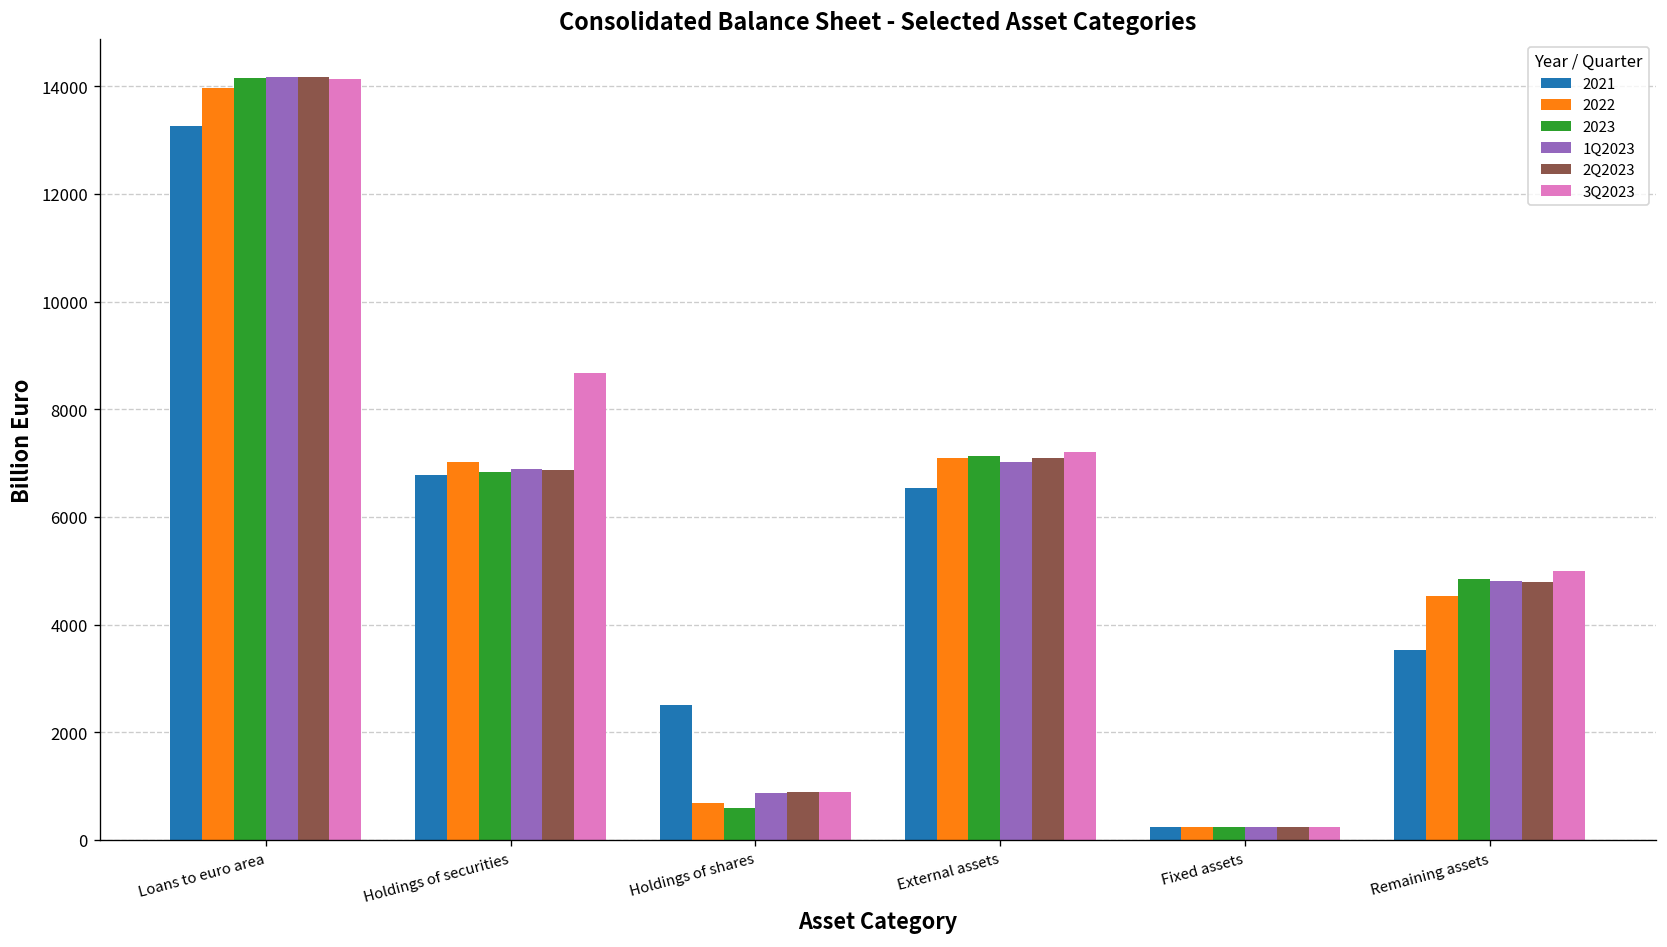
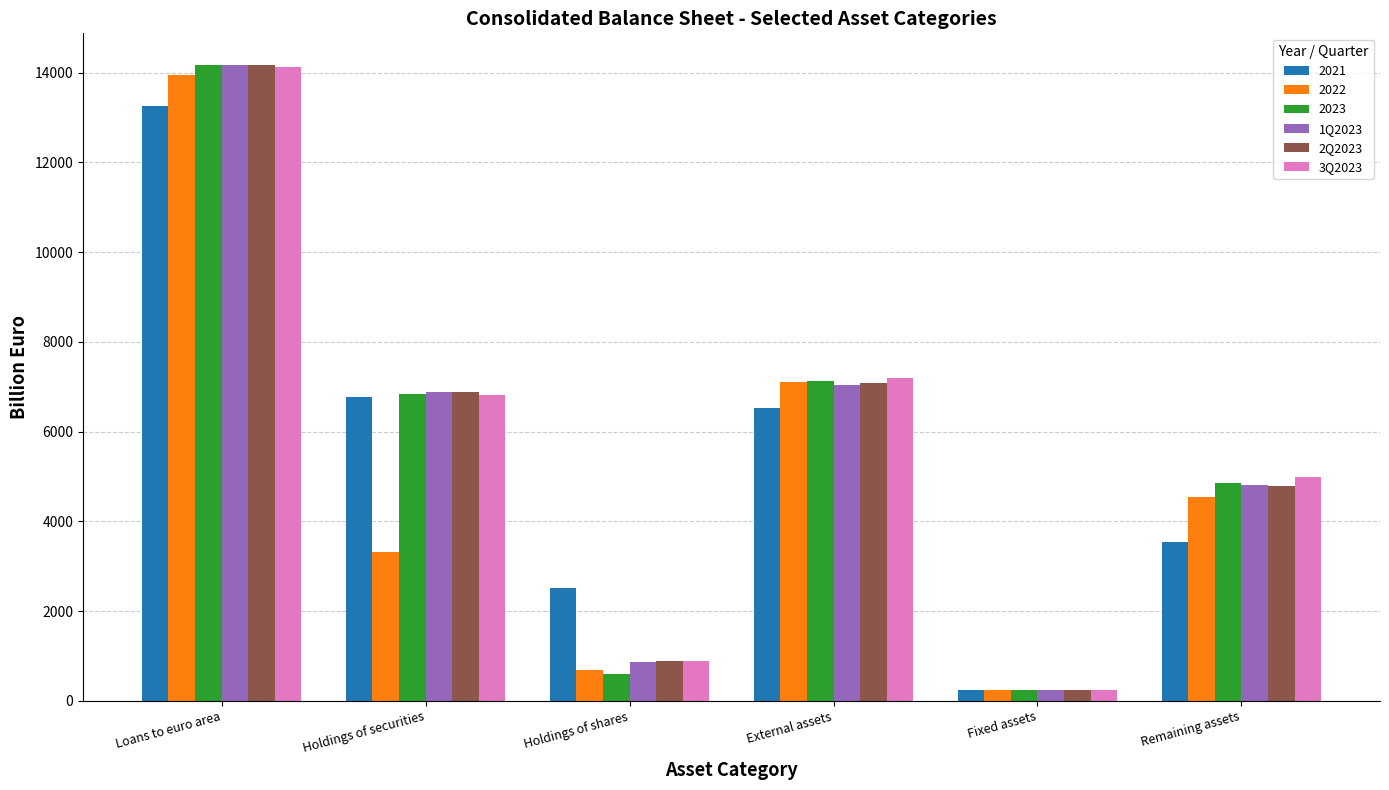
2022, Holdings of securities: 7000 -> 3300
3Q2023, Holdings of securities: 8700 -> 6800
